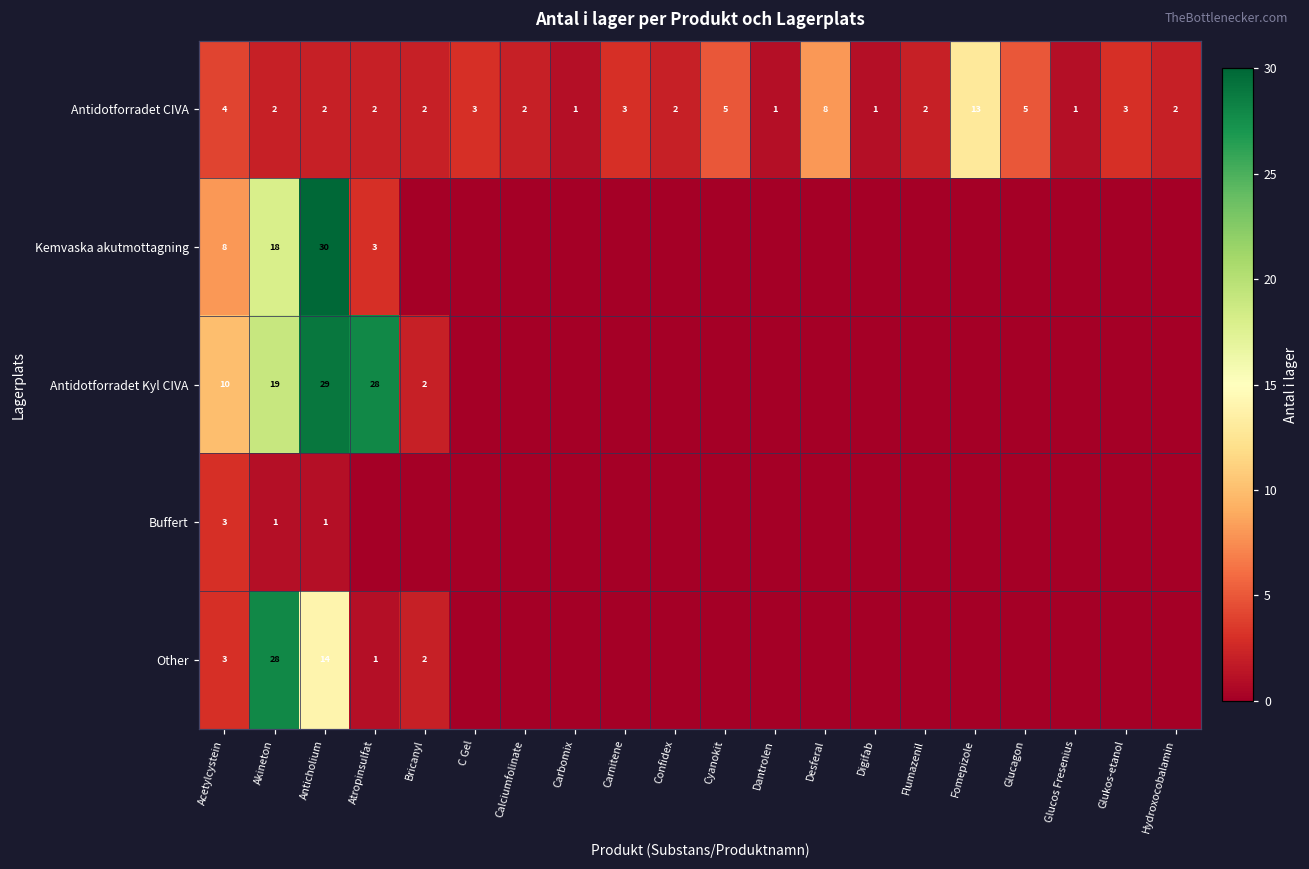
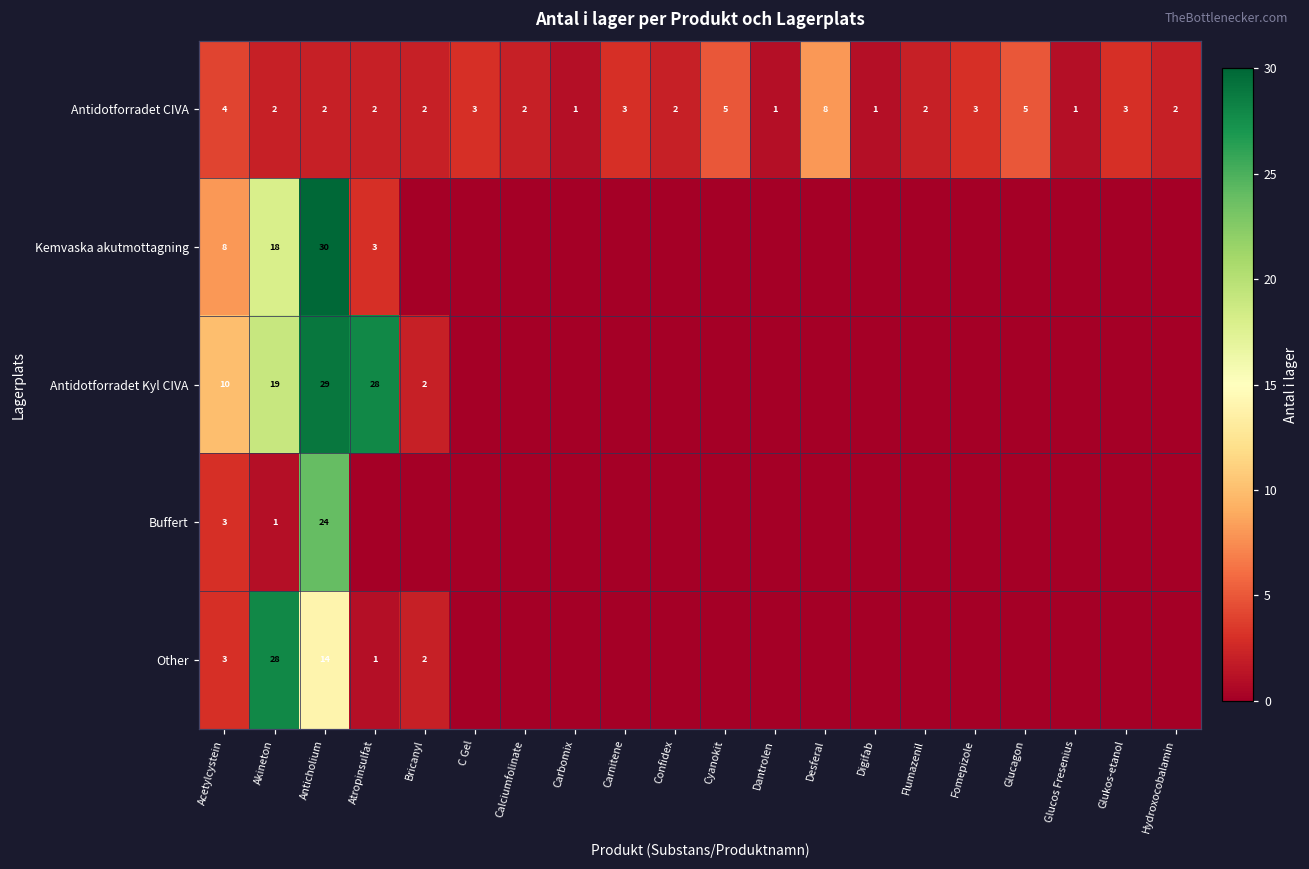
Antidotforradet CIVA, Fomepizole: 13 -> 3
Buffert, Anticholium: 1 -> 24
